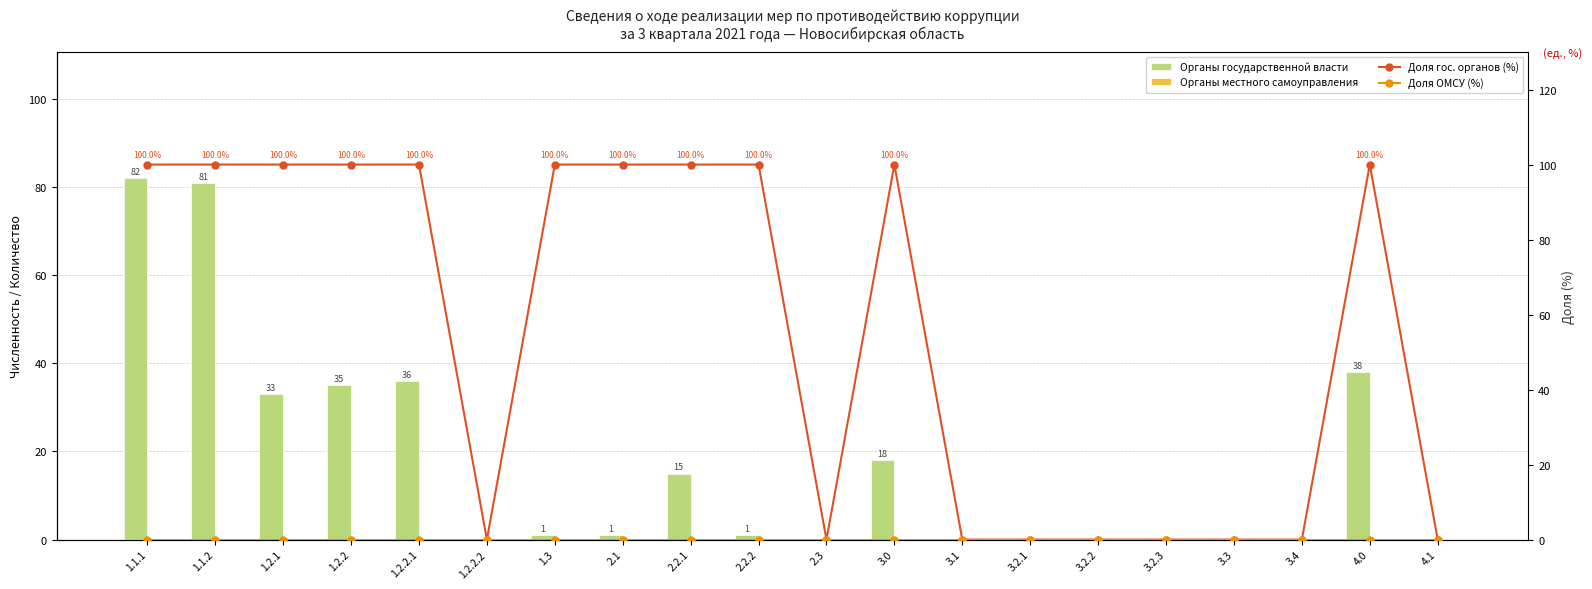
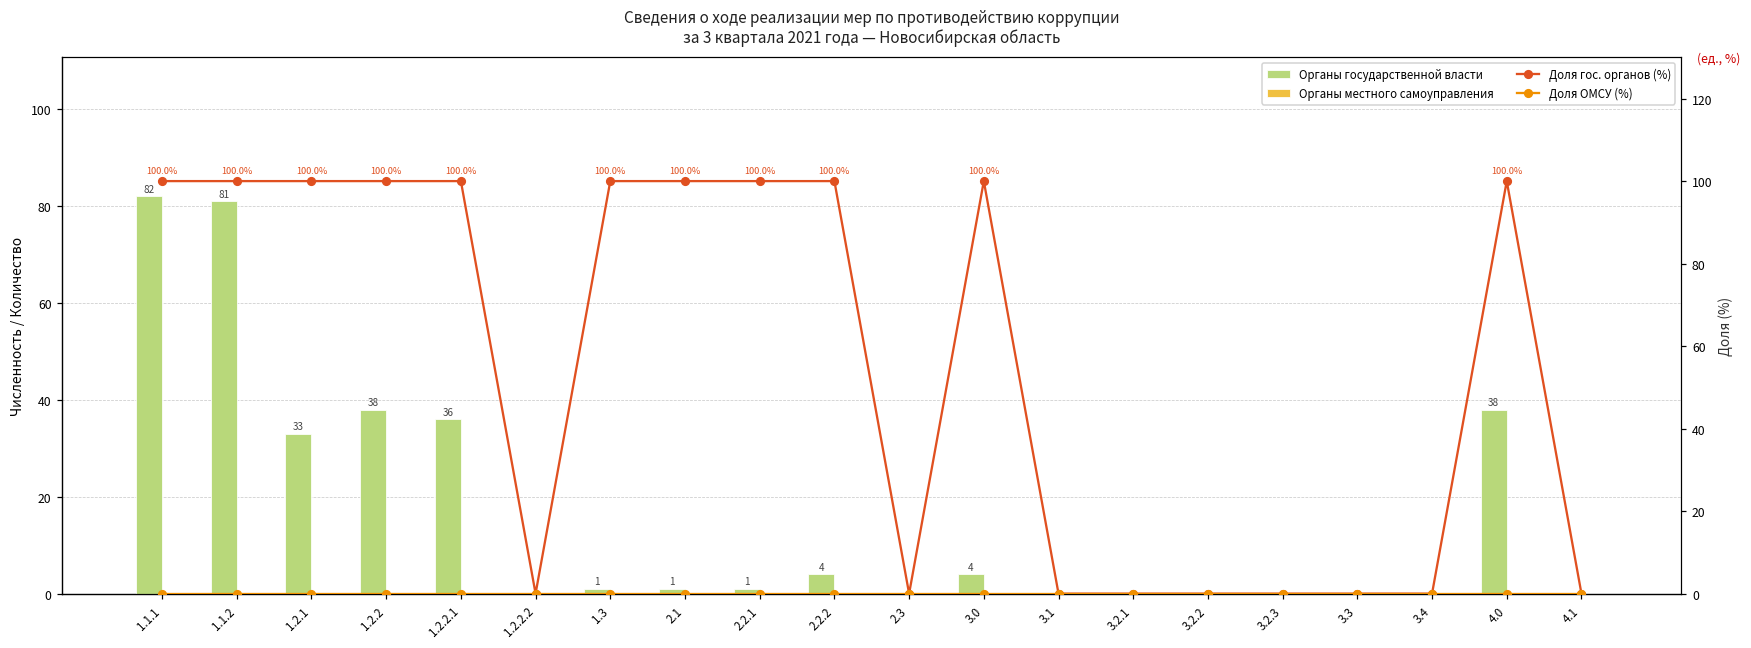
Органы государственной власти, 1.2.2: 35 -> 38
Органы государственной власти, 2.2.1: 15 -> 1
Органы государственной власти, 2.2.2: 1 -> 4
Органы государственной власти, 3.0: 18 -> 4
